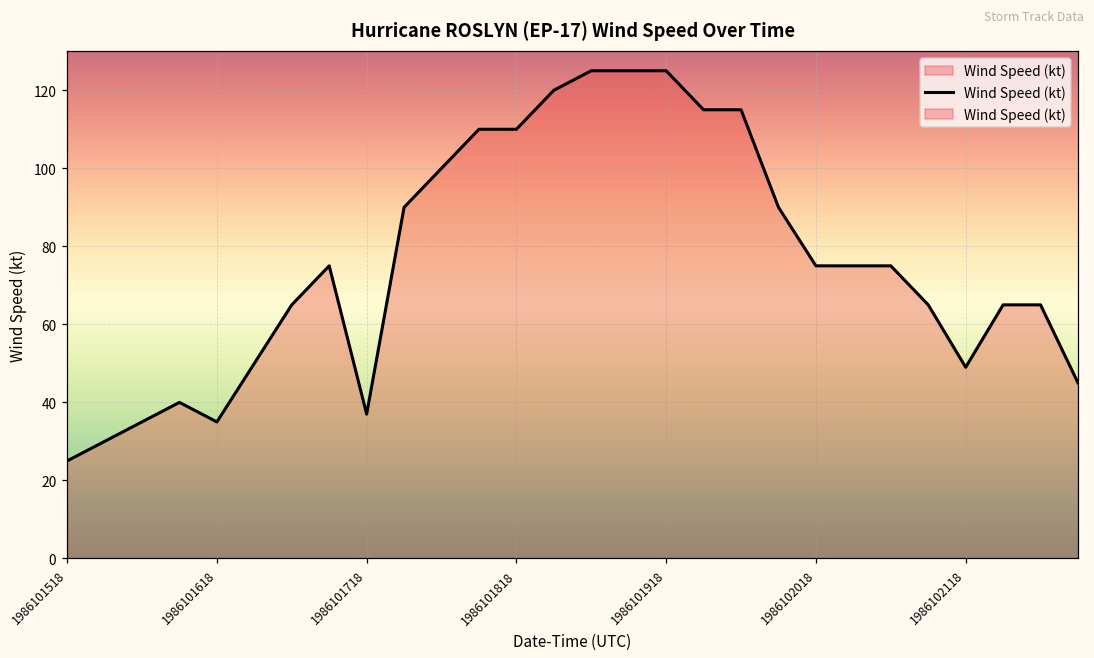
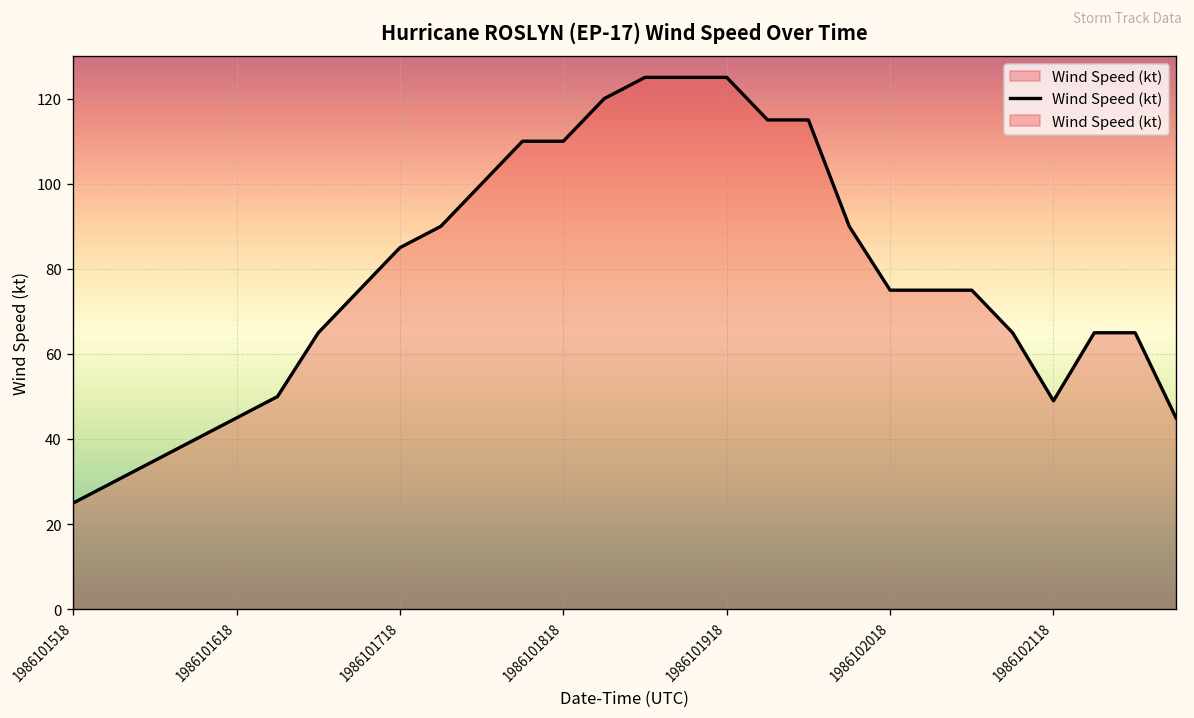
1986101618: 35 -> 45
1986101718: 37 -> 85
